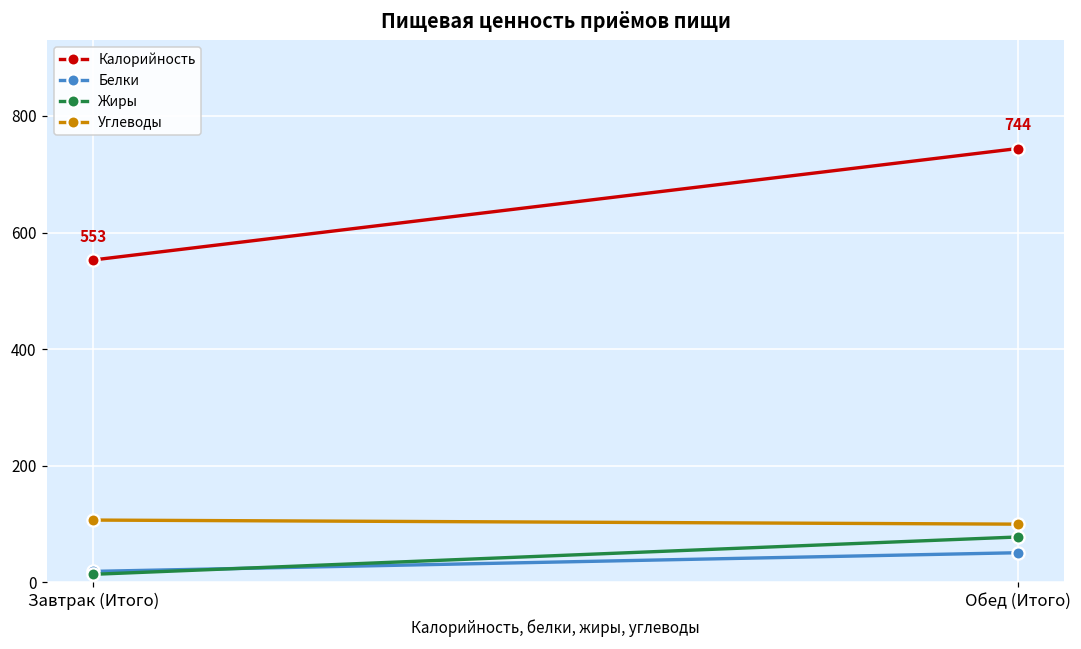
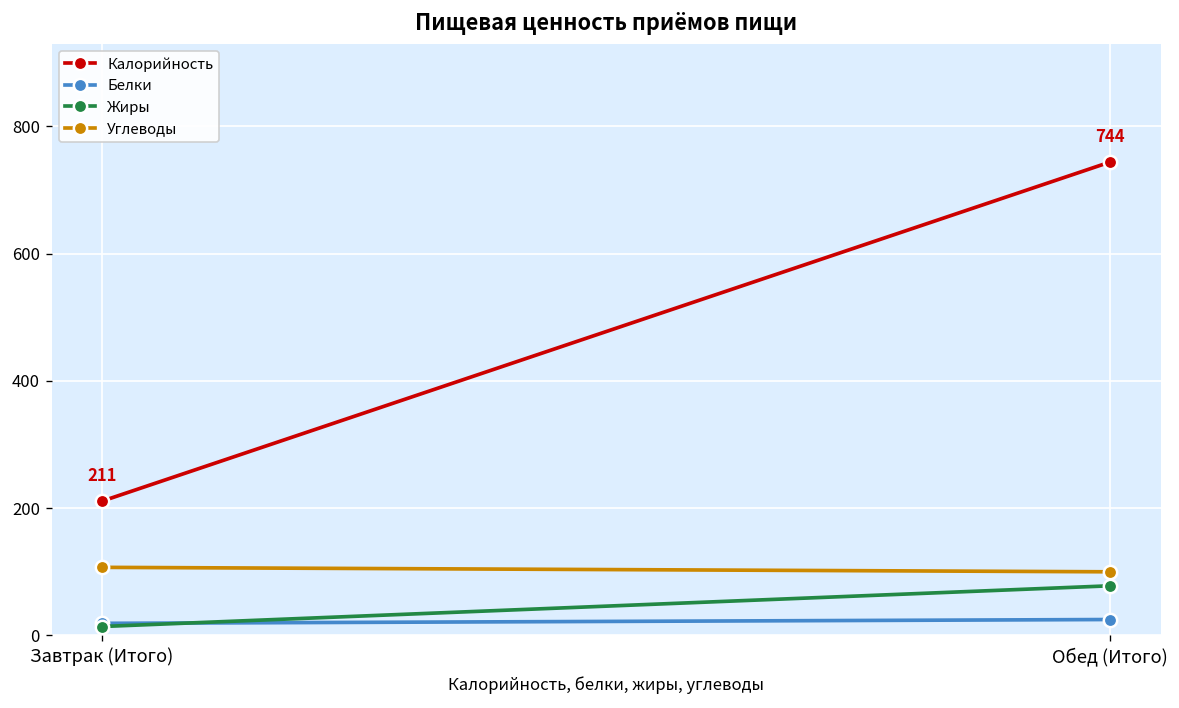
Калорийность, Завтрак (Итого): 553 -> 211
Белки, Обед (Итого): 50 -> 30
